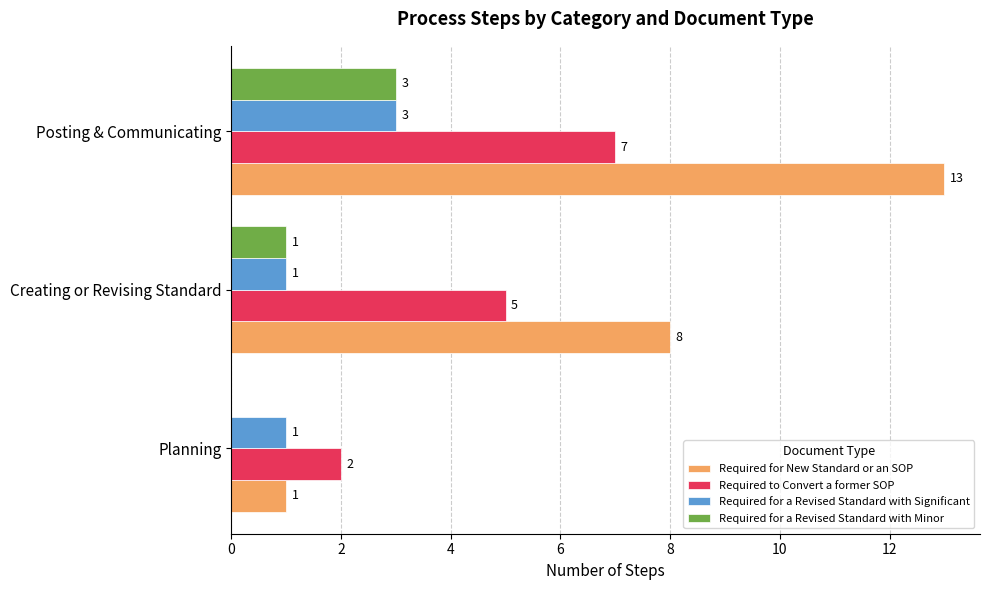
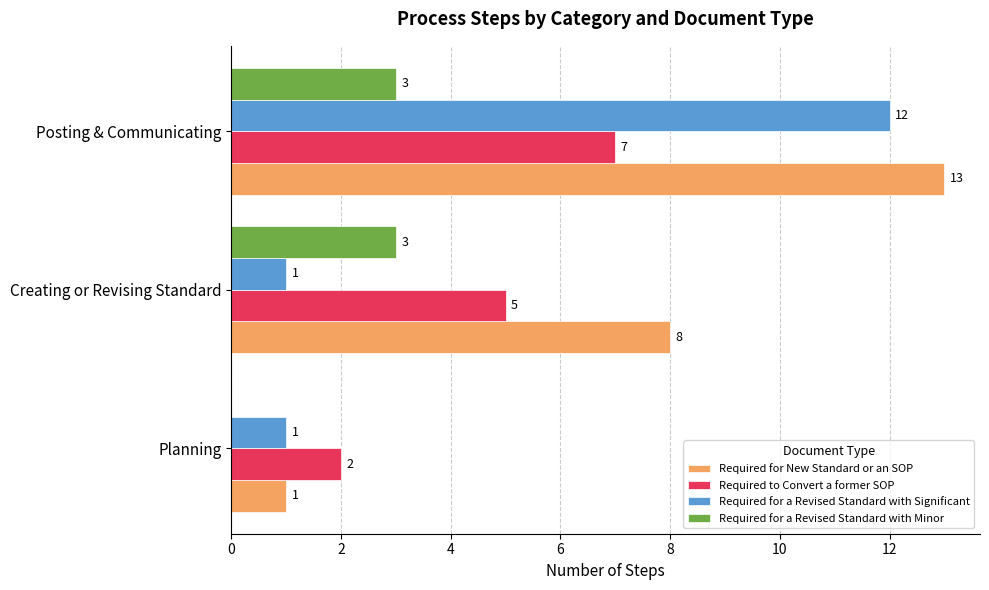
Required for a Revised Standard with Significant, Posting & Communicating: 3 -> 12
Required for a Revised Standard with Minor, Creating or Revising Standard: 1 -> 3
